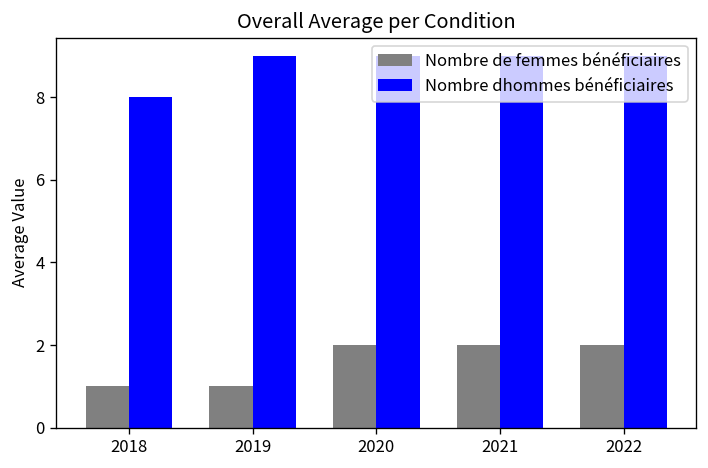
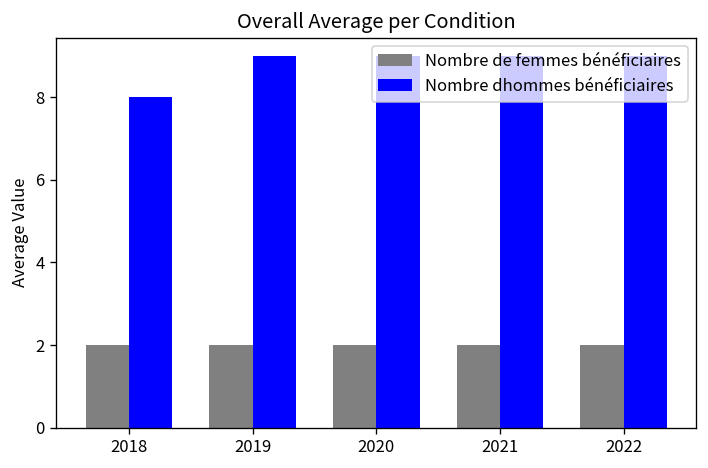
Nombre de femmes bénéficiaires, 2018: 1 -> 2
Nombre de femmes bénéficiaires, 2019: 1 -> 2
